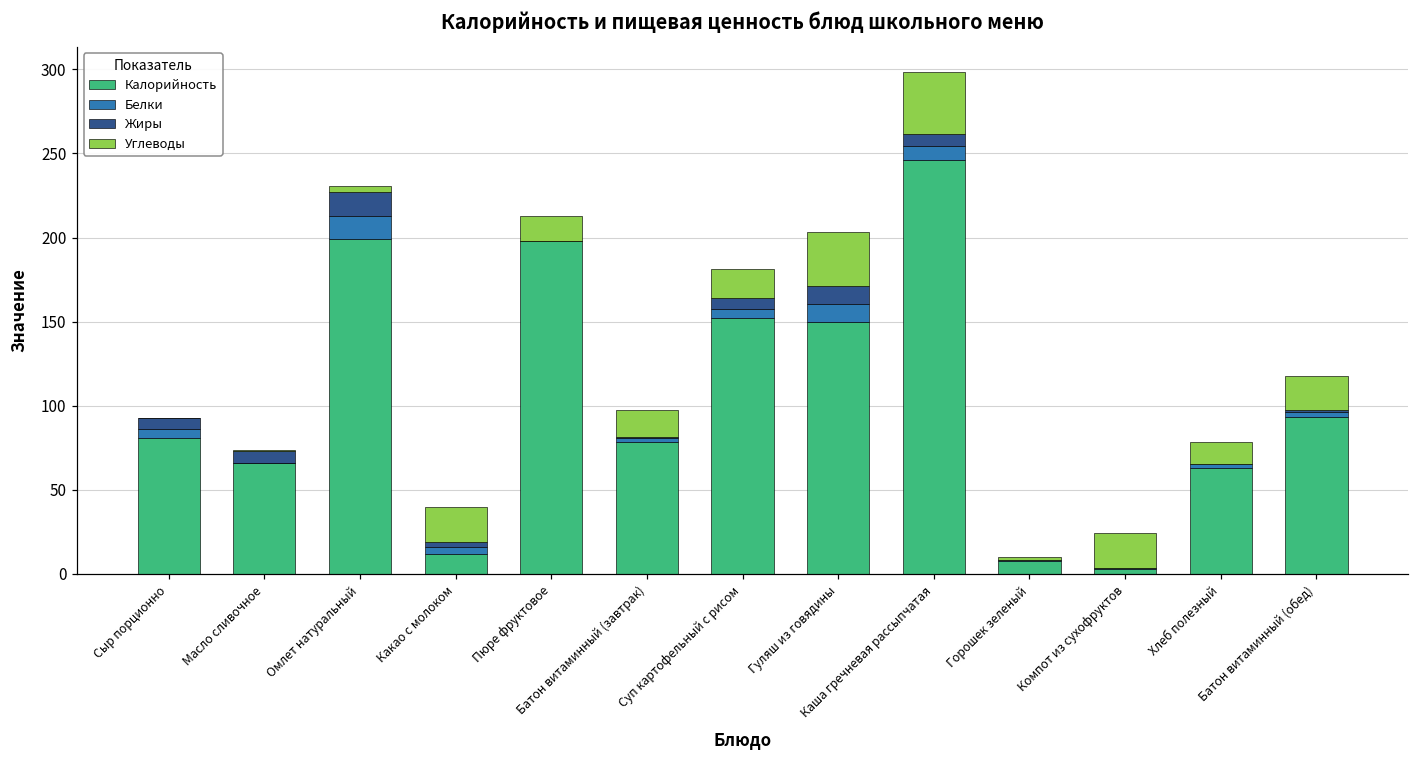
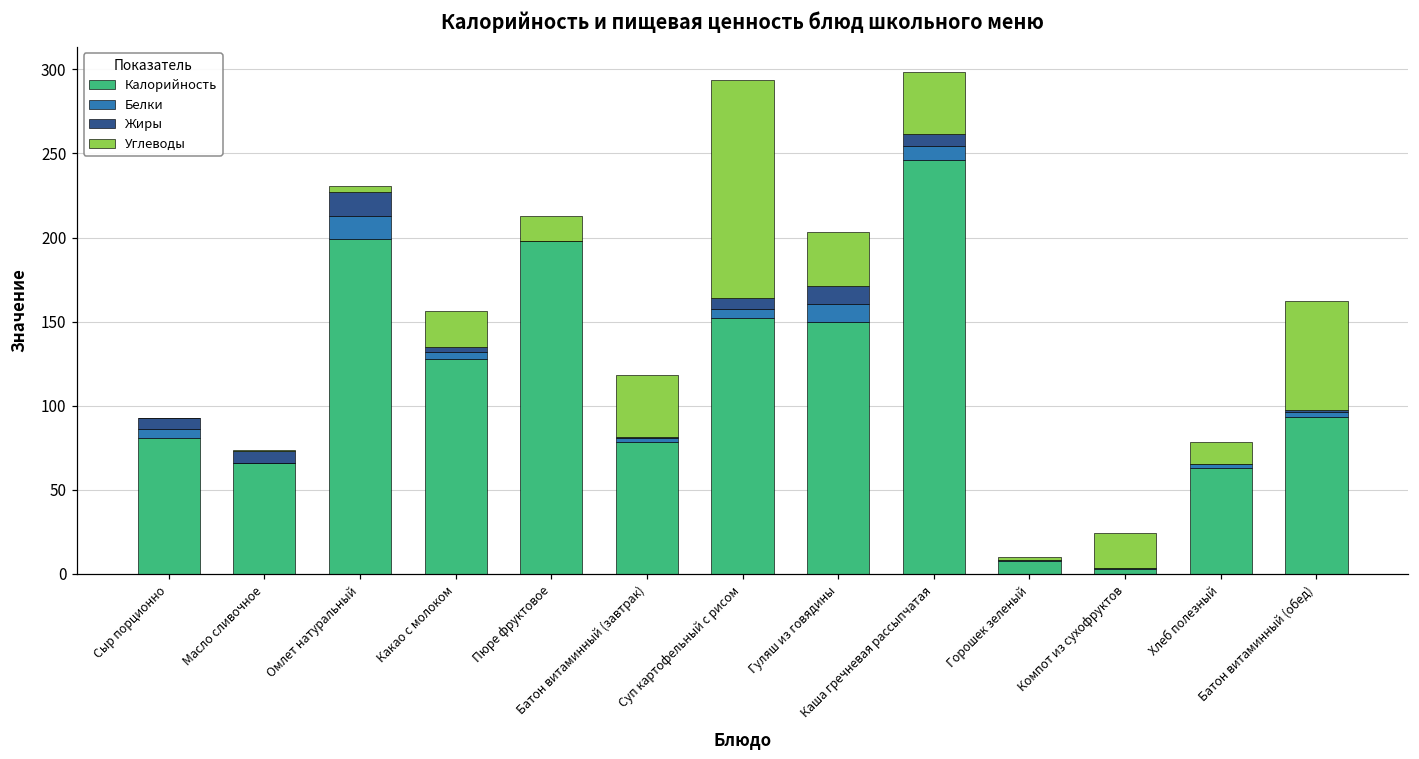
Калорийность, Какао с молоком: 12 -> 128
Углеводы, Батон витаминный (завтрак): 16 -> 37
Углеводы, Суп картофельный с рисом: 17 -> 130
Углеводы, Батон витаминный (обед): 21 -> 65
